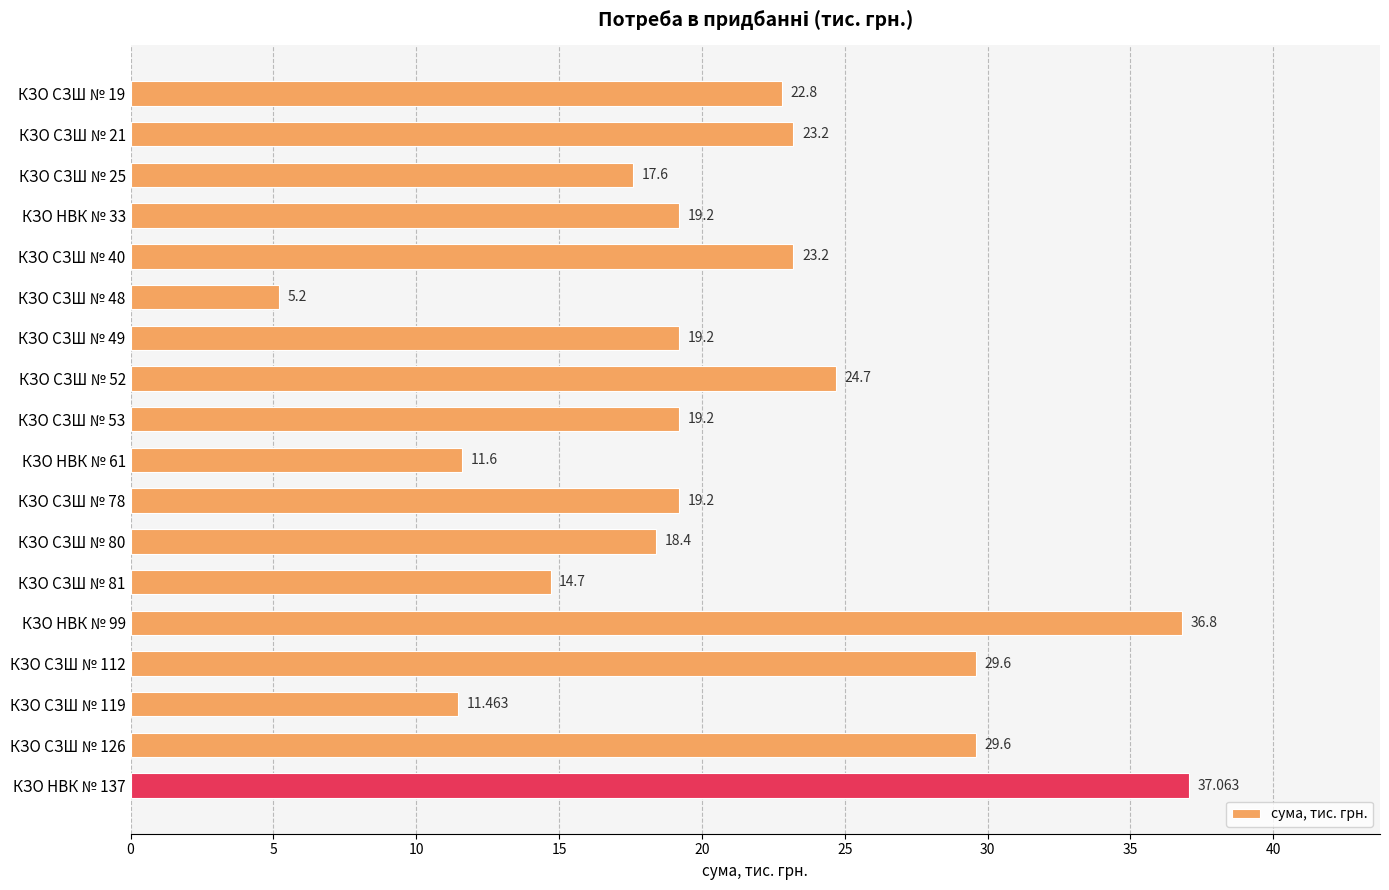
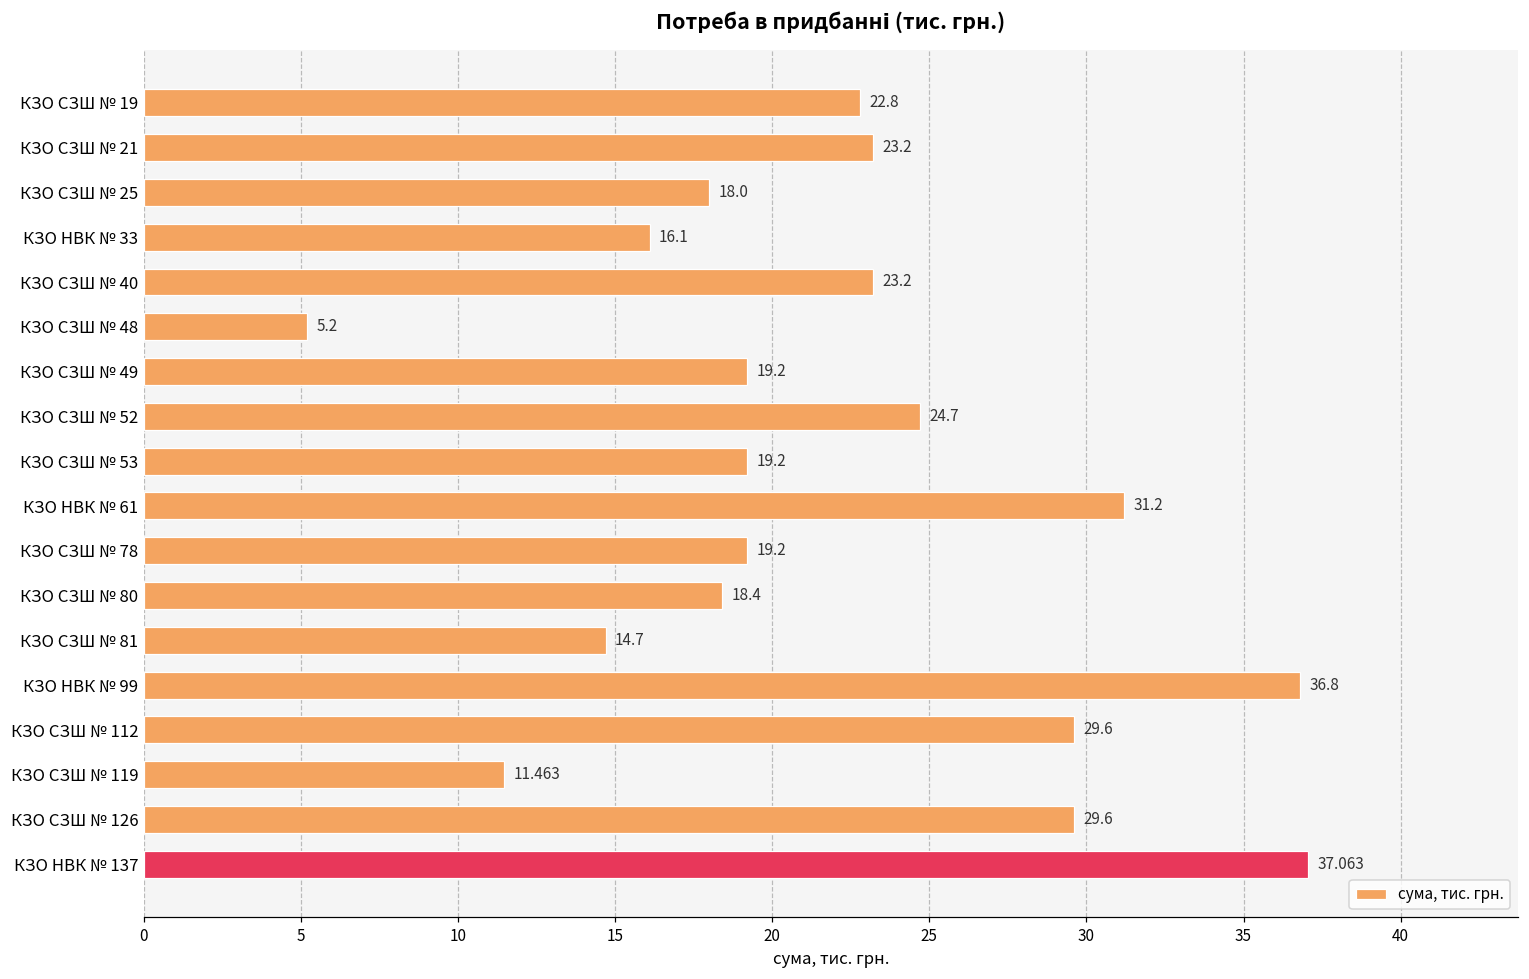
КЗО СЗШ № 25: 17.6 -> 18.0
КЗО НВК № 33: 19.2 -> 16.1
КЗО НВК № 61: 11.6 -> 31.2
